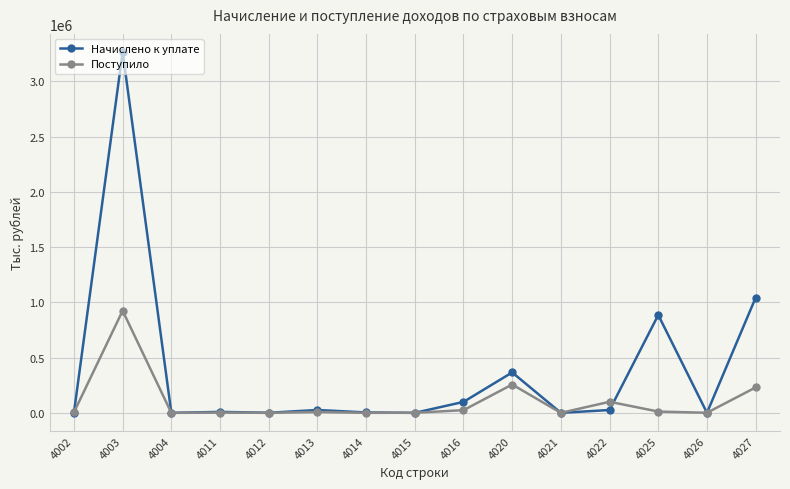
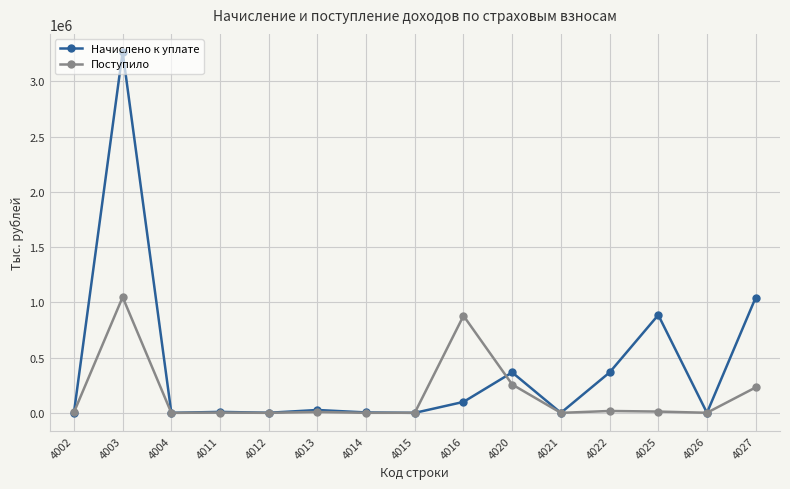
Поступило, 4003: 920000 -> 1050000
Поступило, 4016: 20000 -> 880000
Начислено к уплате, 4022: 30000 -> 370000
Поступило, 4022: 100000 -> 20000
